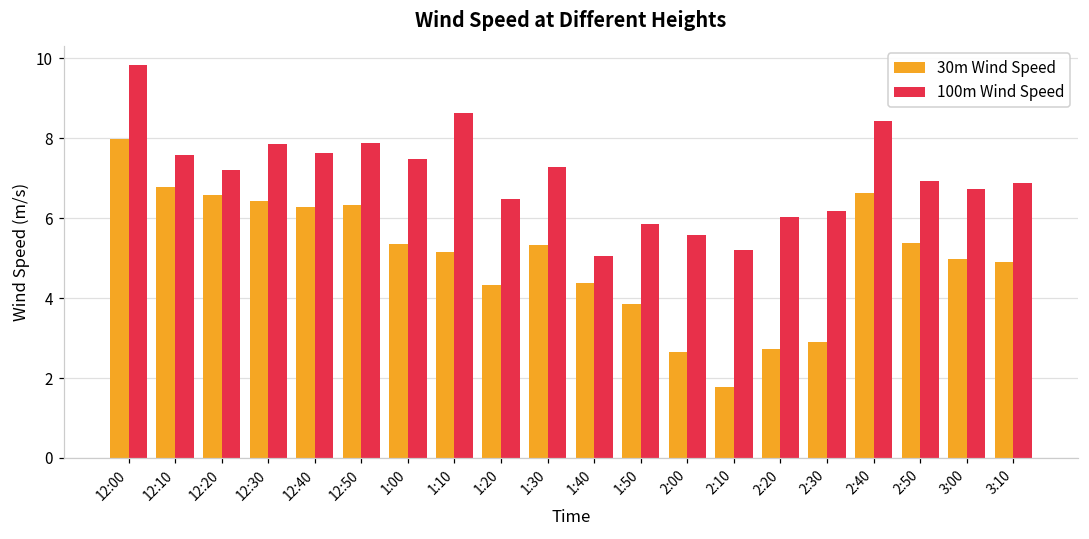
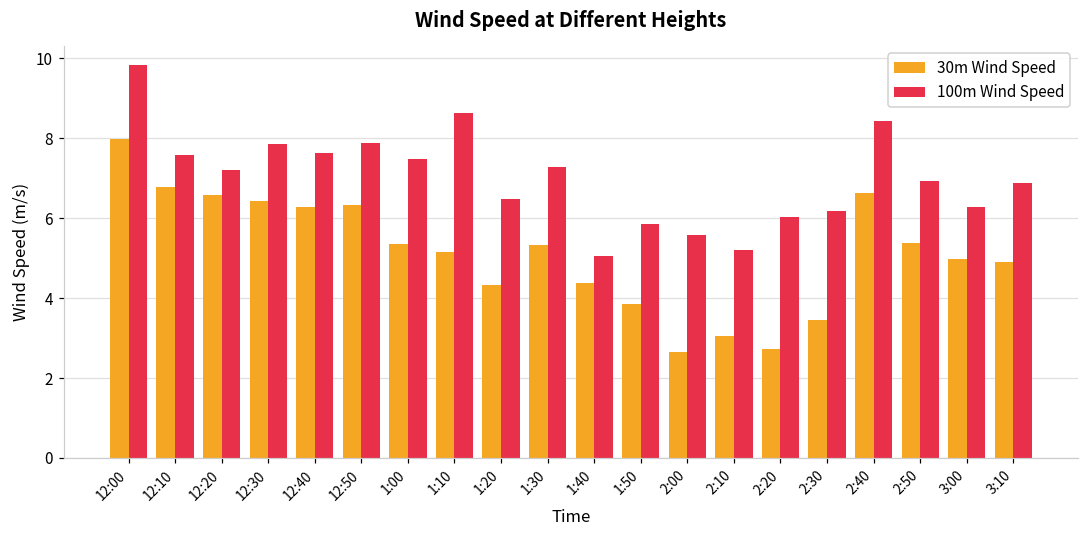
30m Wind Speed, 2:10: 1.8 -> 3.1
30m Wind Speed, 2:30: 2.9 -> 3.5
100m Wind Speed, 3:00: 6.7 -> 6.3
